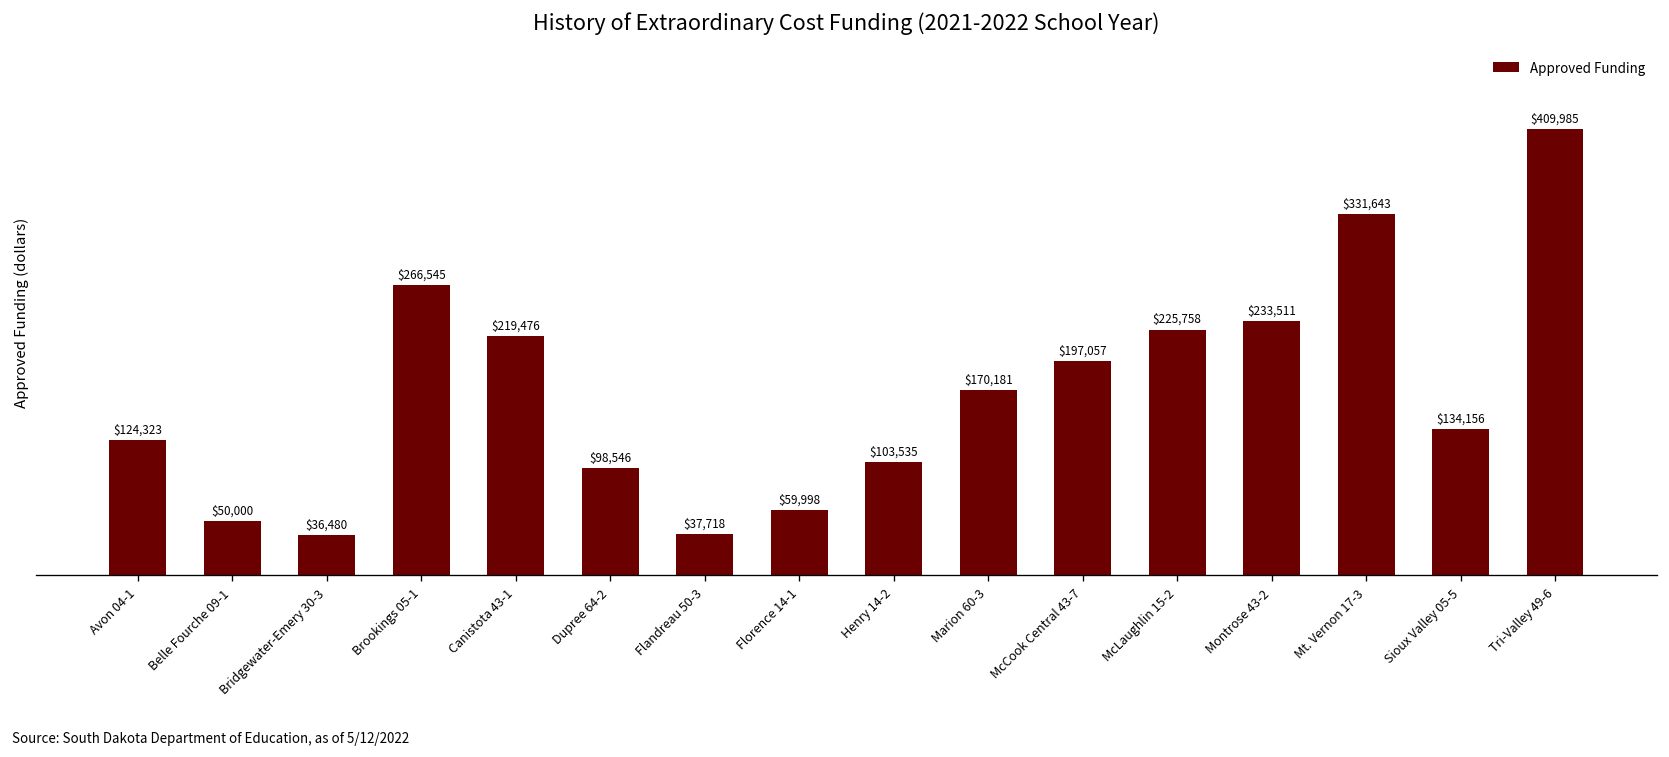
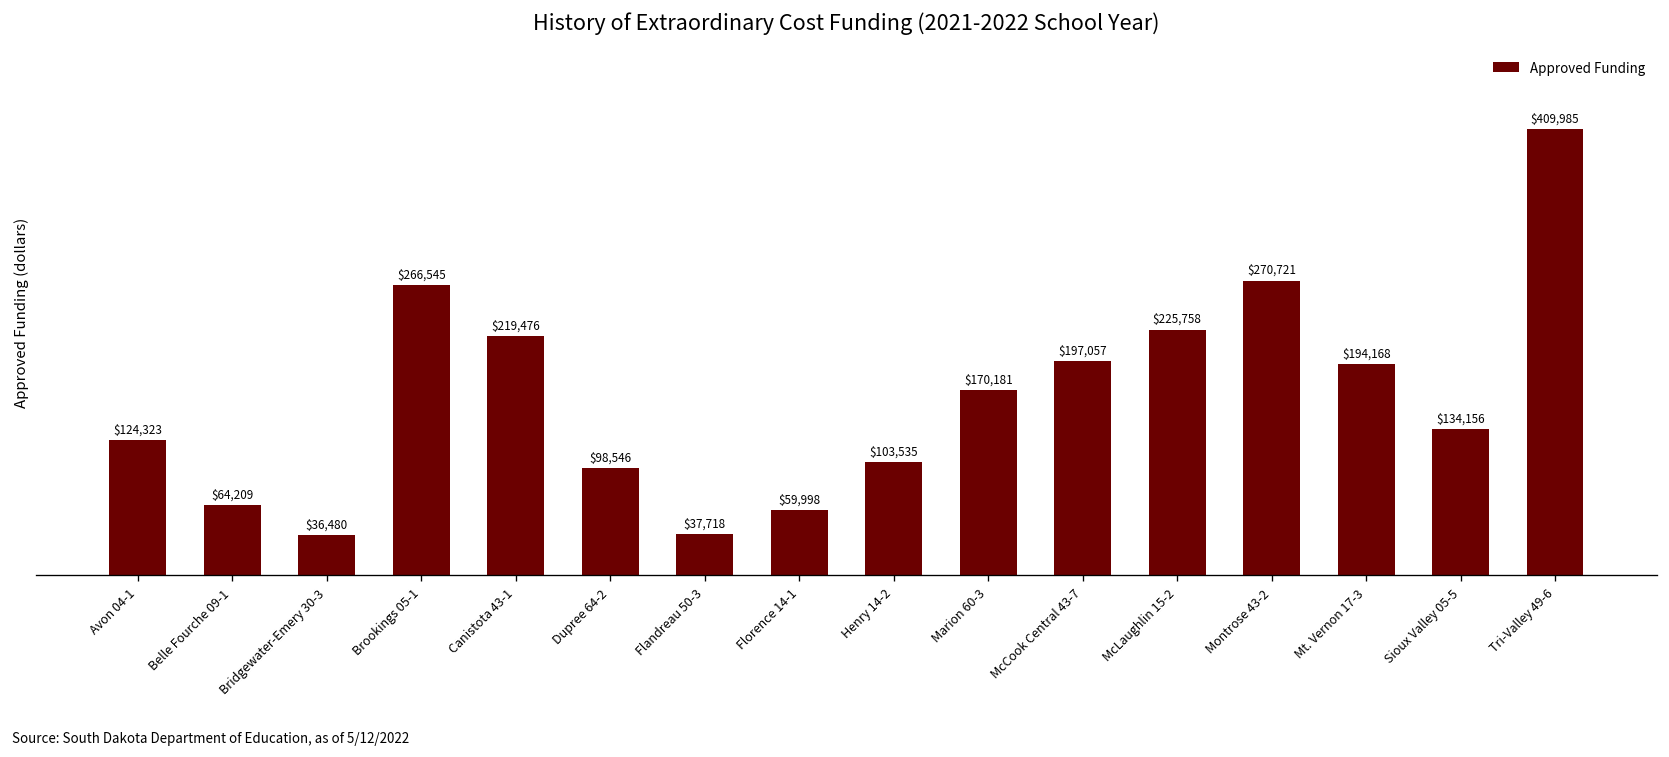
Belle Fourche 09-1: $50,000 -> $64,209
Montrose 43-2: $233,511 -> $270,721
Mt. Vernon 17-3: $331,643 -> $194,168
